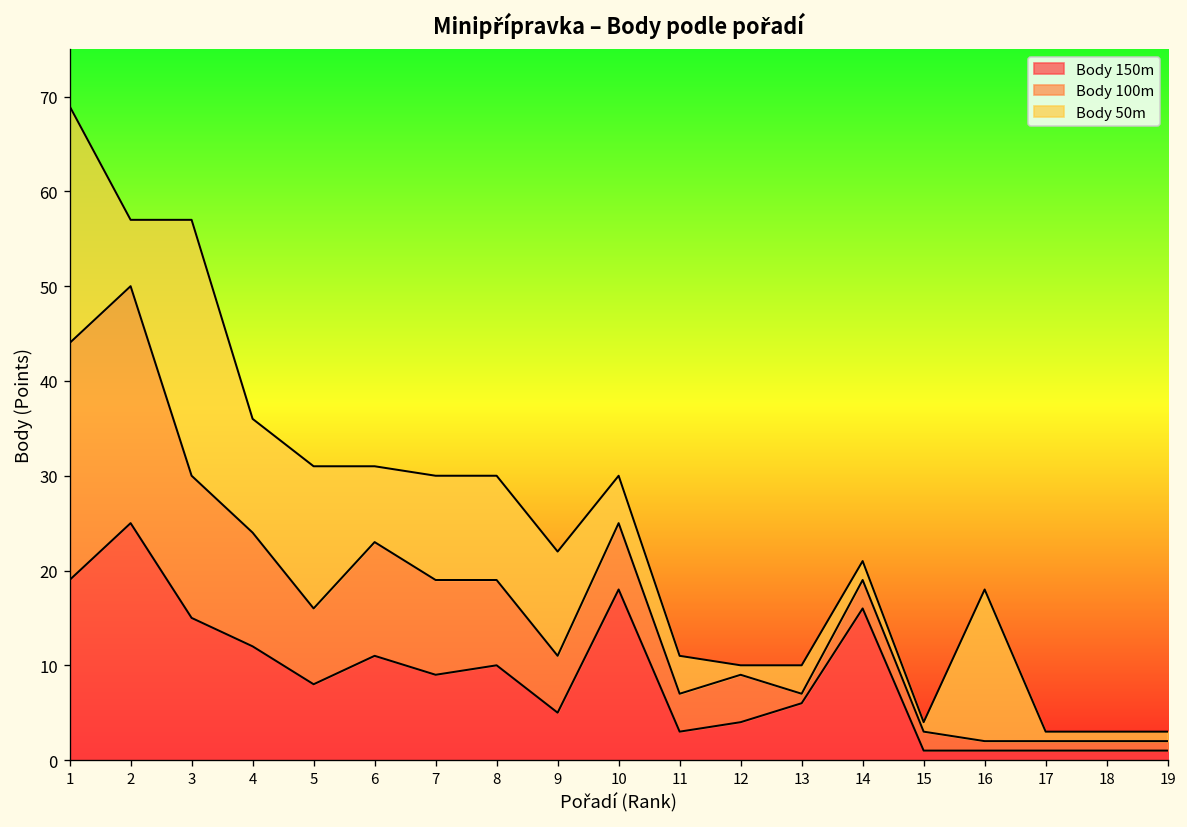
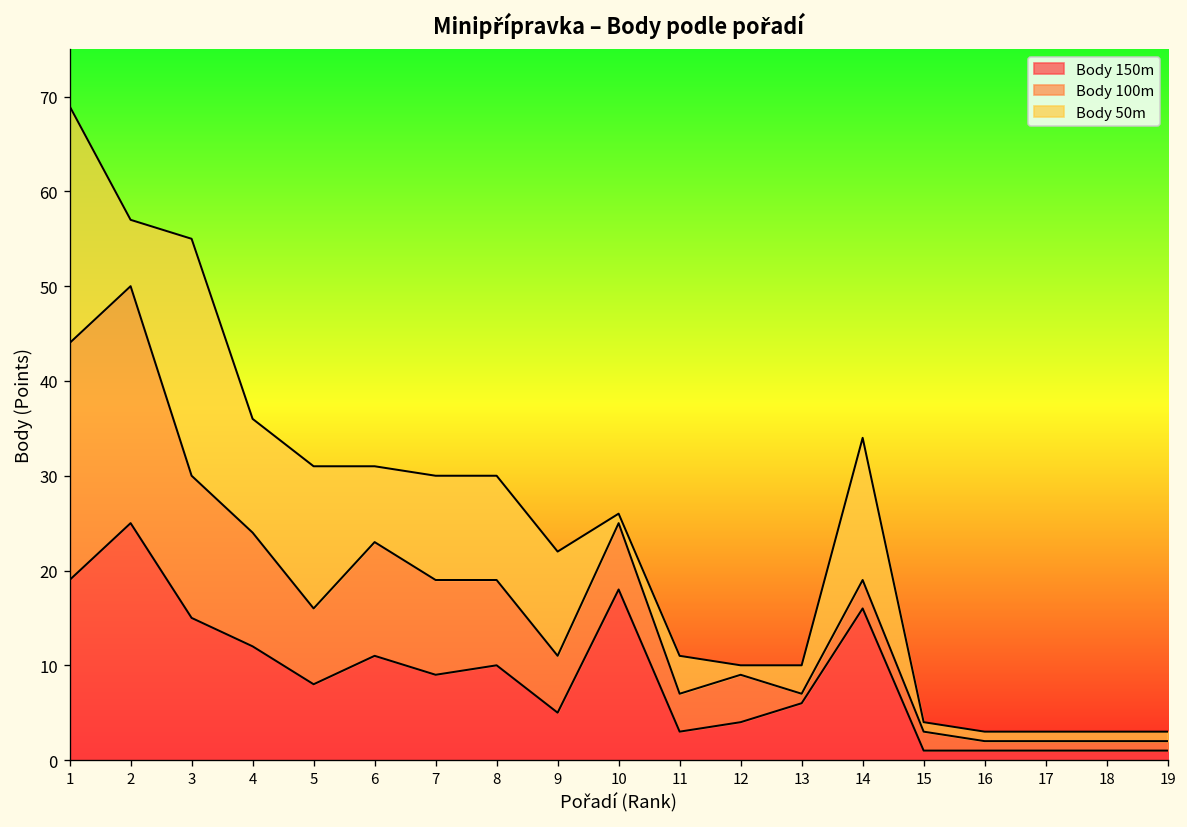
Body 50m, 3: 27 -> 25
Body 50m, 10: 5 -> 1
Body 50m, 14: 2 -> 15
Body 50m, 16: 16 -> 1
